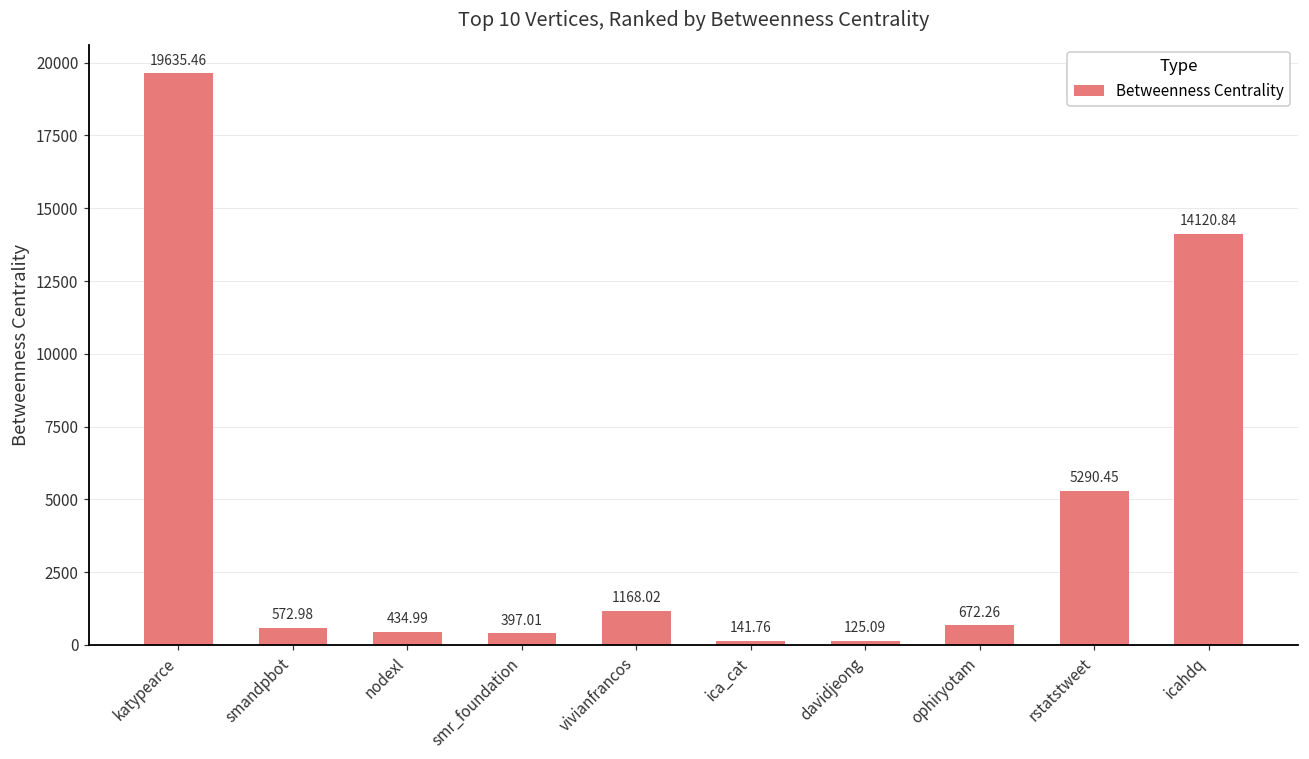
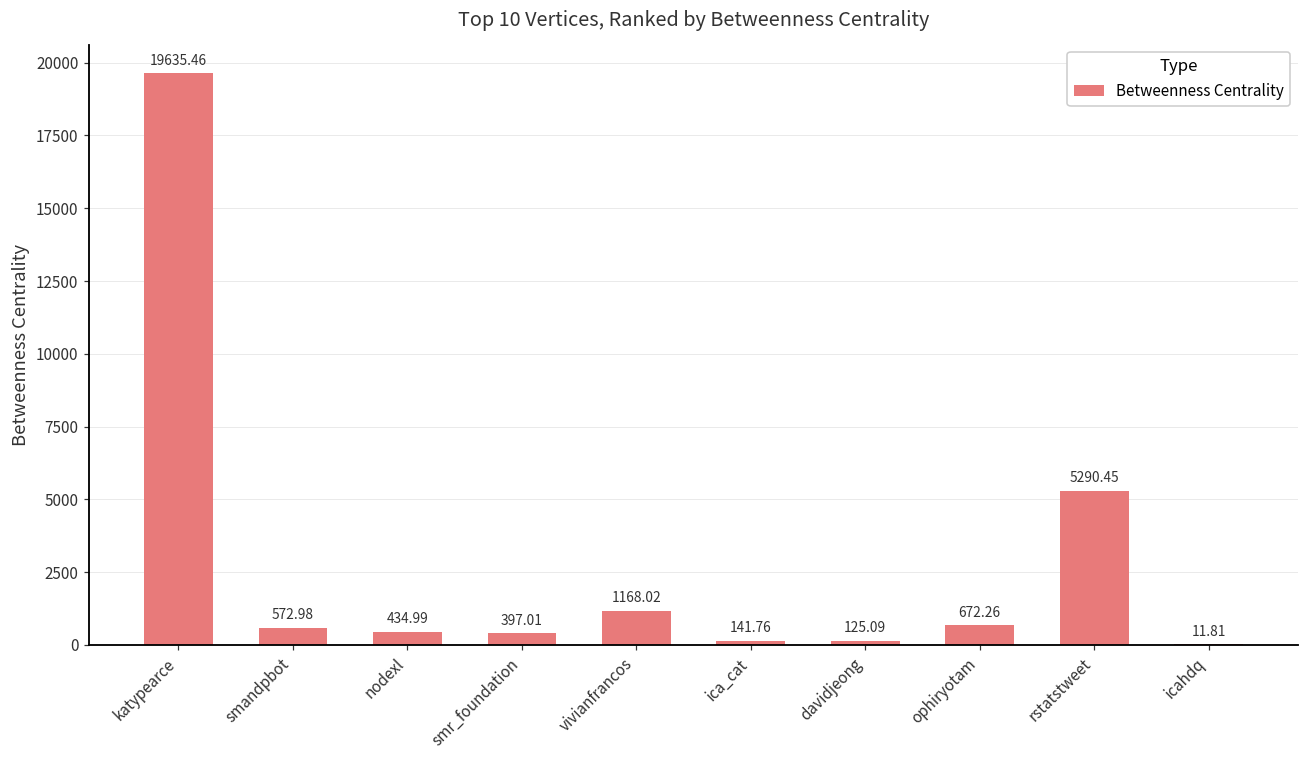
icahdq: 14120.84 -> 11.81
